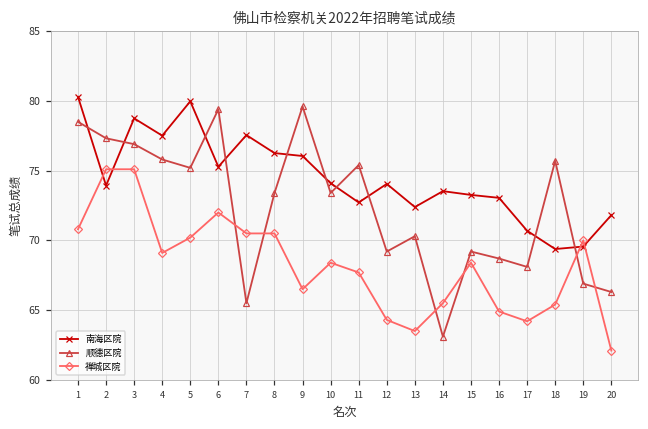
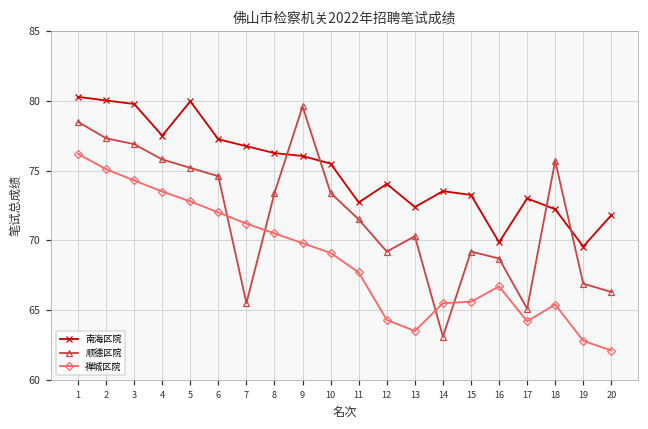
禅城区院, 1: 70.8 -> 76.2
南海区院, 2: 73.9 -> 80.0
南海区院, 3: 78.8 -> 79.8
禅城区院, 3: 75.1 -> 74.3
禅城区院, 4: 69.1 -> 73.5
禅城区院, 5: 70.2 -> 72.8
南海区院, 6: 75.3 -> 77.3
顺德区院, 6: 79.4 -> 74.6
南海区院, 7: 77.6 -> 76.8
禅城区院, 7: 70.5 -> 71.2
禅城区院, 9: 66.5 -> 69.8
南海区院, 10: 74.1 -> 75.5
禅城区院, 10: 68.4 -> 69.1
顺德区院, 11: 75.4 -> 71.5
禅城区院, 15: 68.4 -> 65.6
南海区院, 16: 73.1 -> 69.9
禅城区院, 16: 64.9 -> 66.7
南海区院, 17: 70.7 -> 73.0
顺德区院, 17: 68.1 -> 65.1
南海区院, 18: 69.4 -> 72.2
禅城区院, 19: 70.0 -> 62.8
